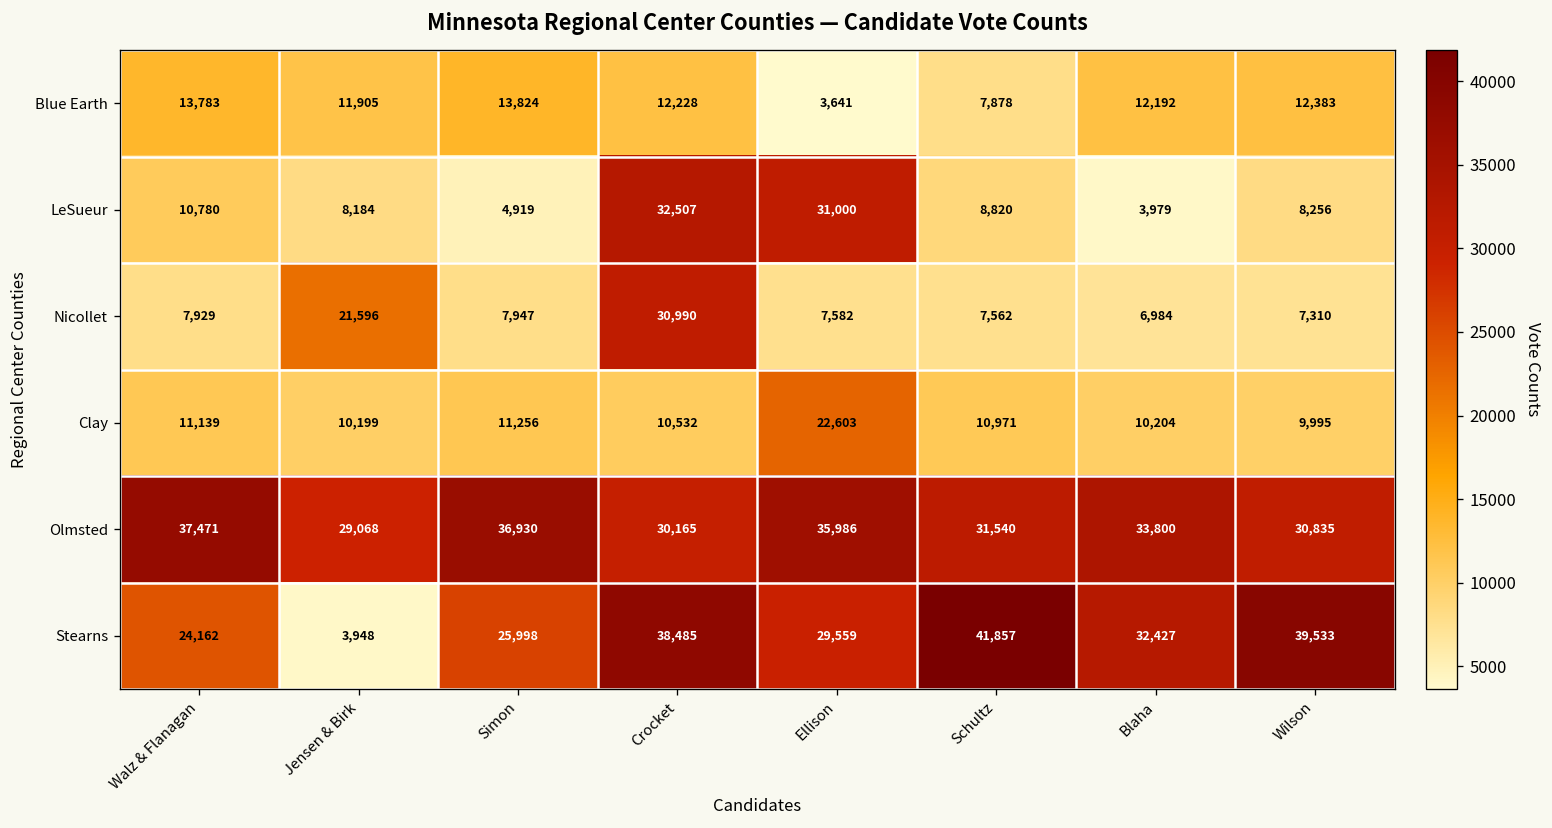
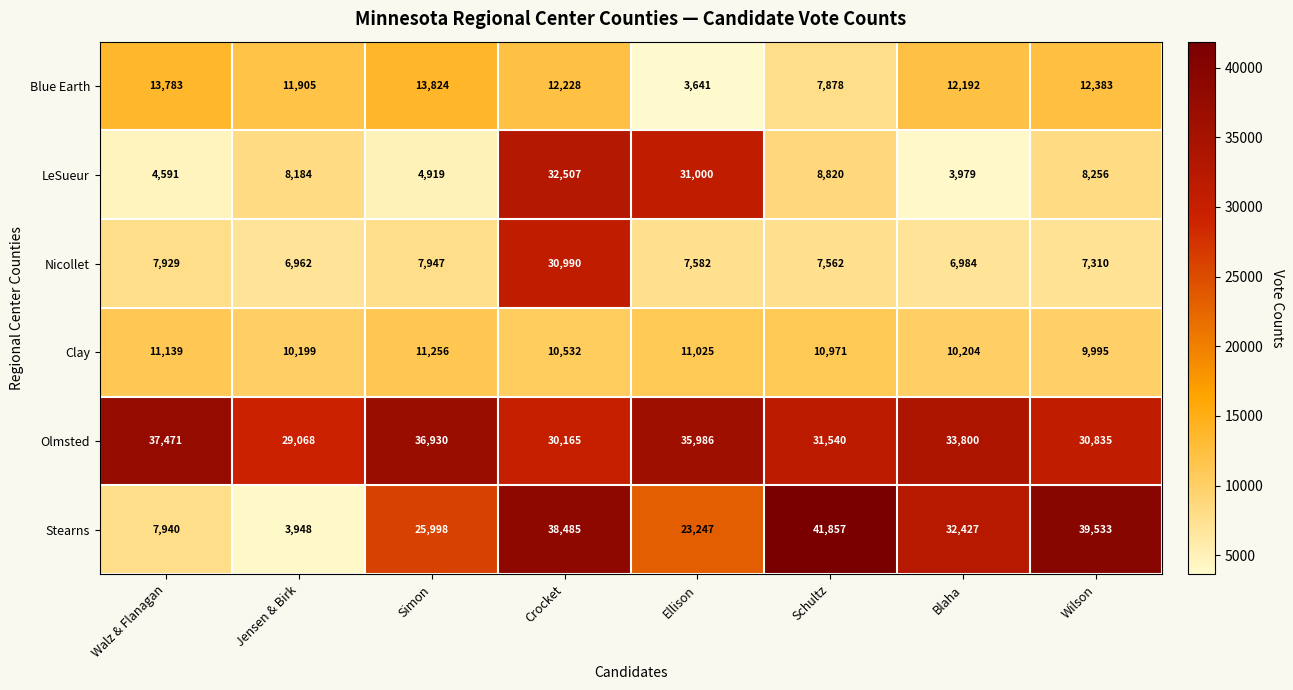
LeSueur, Walz & Flanagan: 10,780 -> 4,591
Nicollet, Jensen & Birk: 21,596 -> 6,962
Clay, Ellison: 22,603 -> 11,025
Stearns, Walz & Flanagan: 24,162 -> 7,940
Stearns, Ellison: 29,559 -> 23,247
